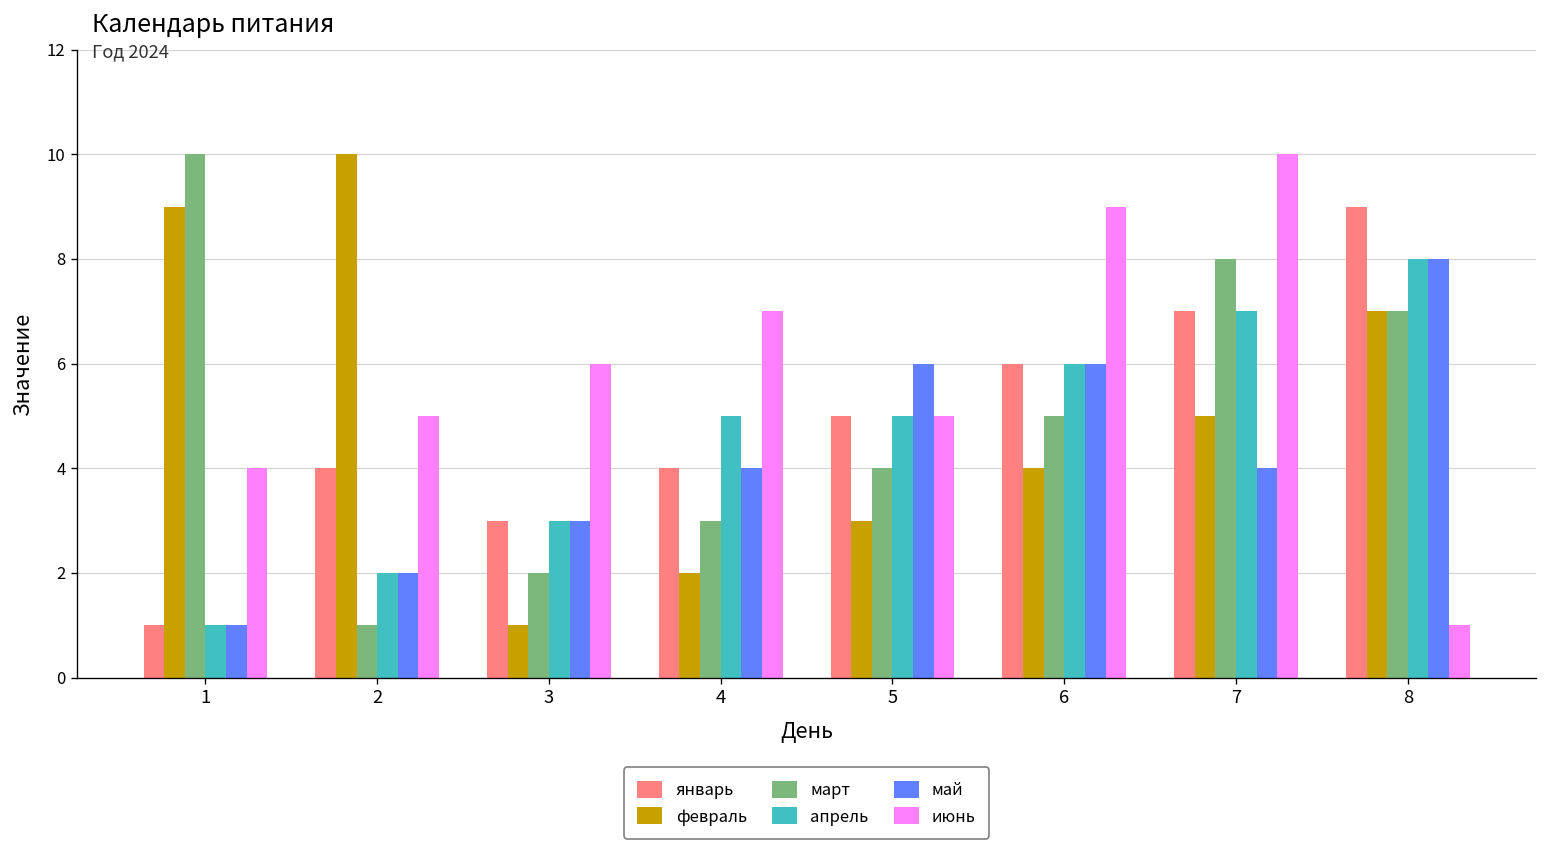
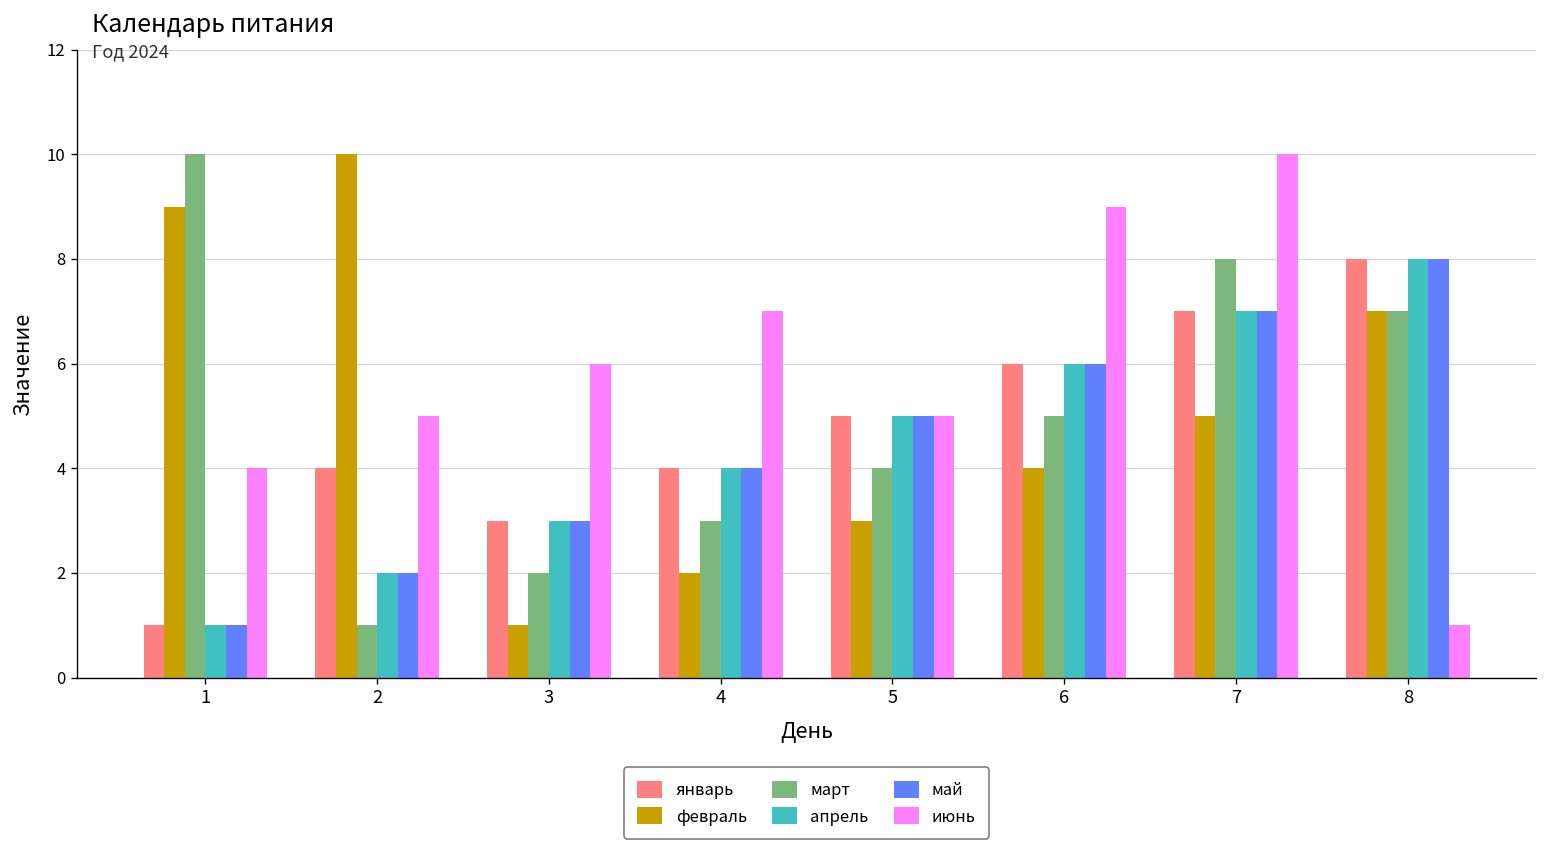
апрель, 4: 5 -> 4
май, 5: 6 -> 5
май, 7: 4 -> 7
январь, 8: 9 -> 8
